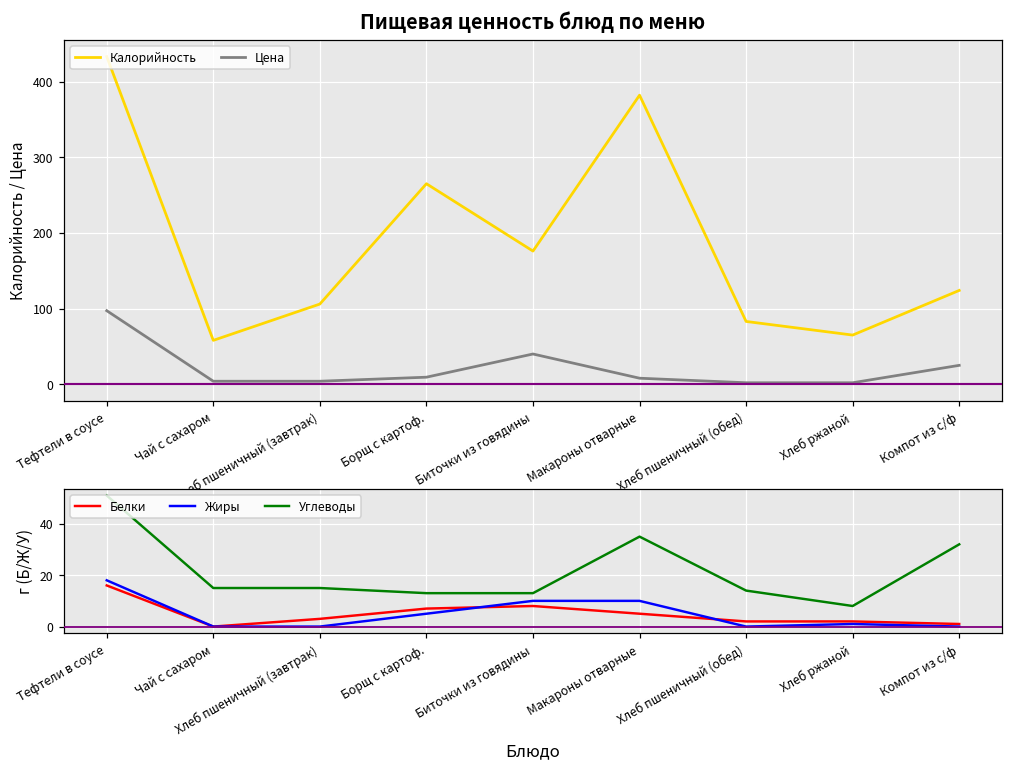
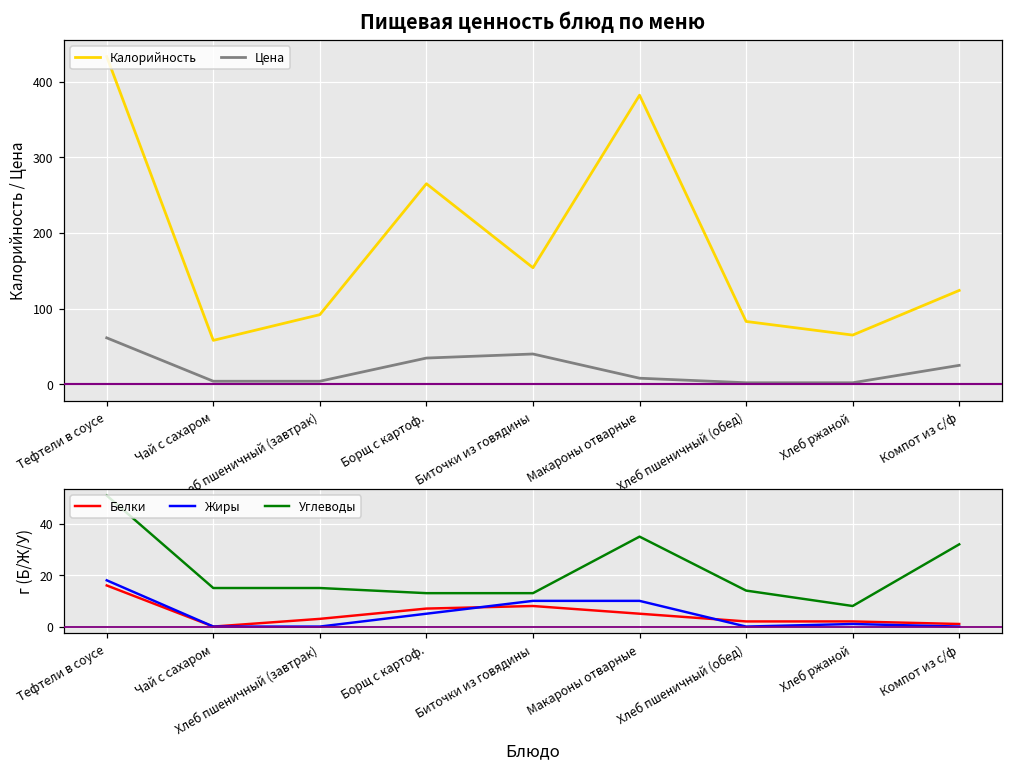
Пищевая ценность блюд по меню, Цена, Тефтели в соусе: 100 -> 60
Пищевая ценность блюд по меню, Калорийность, Хлеб пшеничный (завтрак): 110 -> 90
Пищевая ценность блюд по меню, Цена, Борщ с картоф.: 10 -> 30
Пищевая ценность блюд по меню, Калорийность, Биточки из говядины: 180 -> 150
